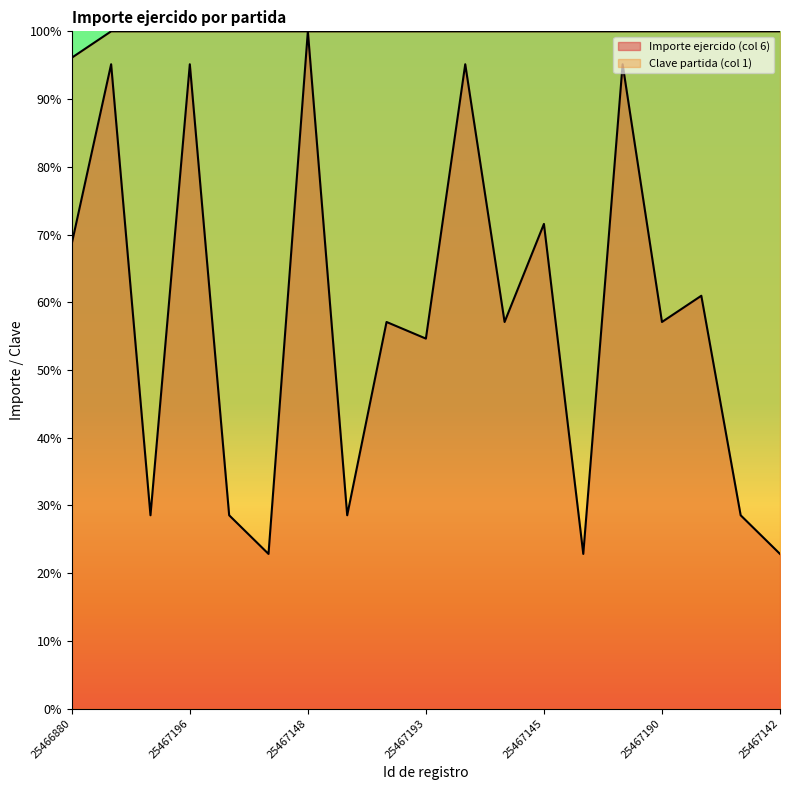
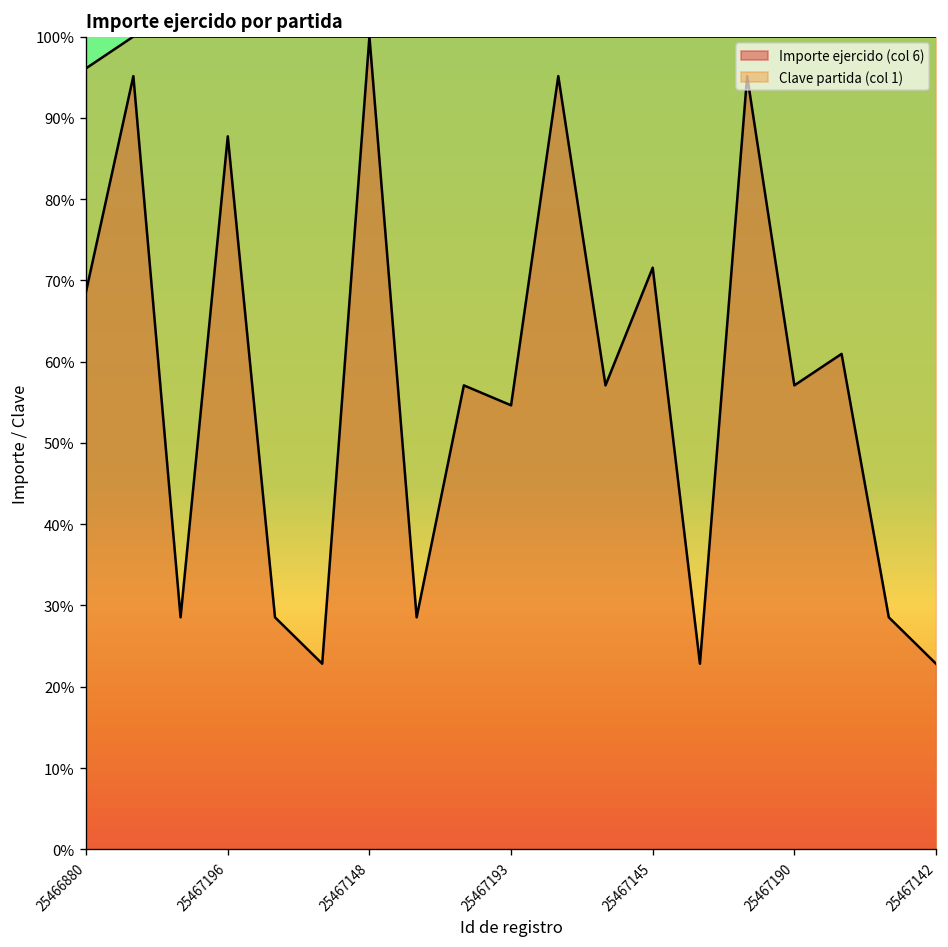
Importe ejercido (col 6), 25467196: 95% -> 88%
